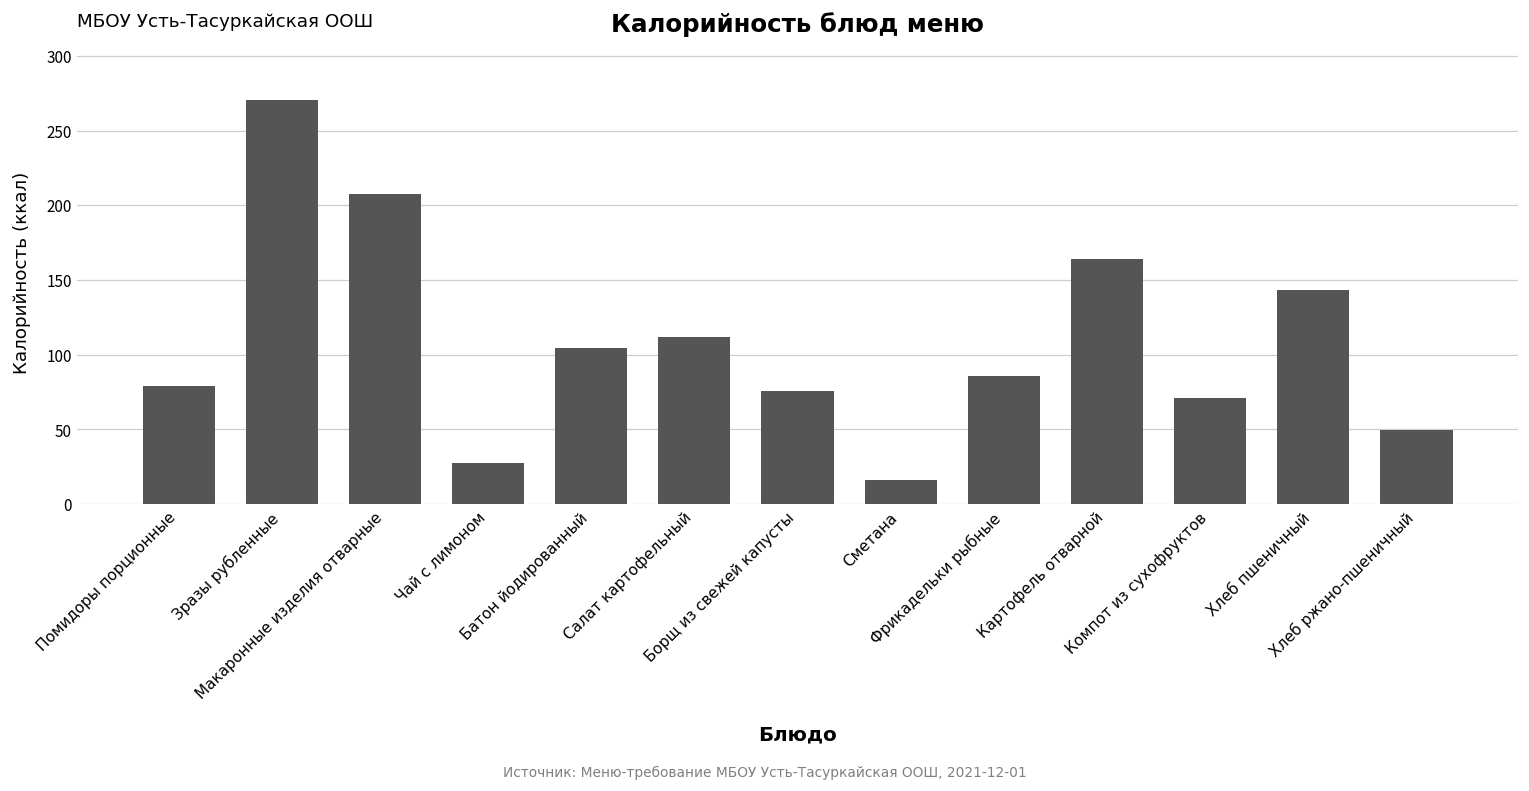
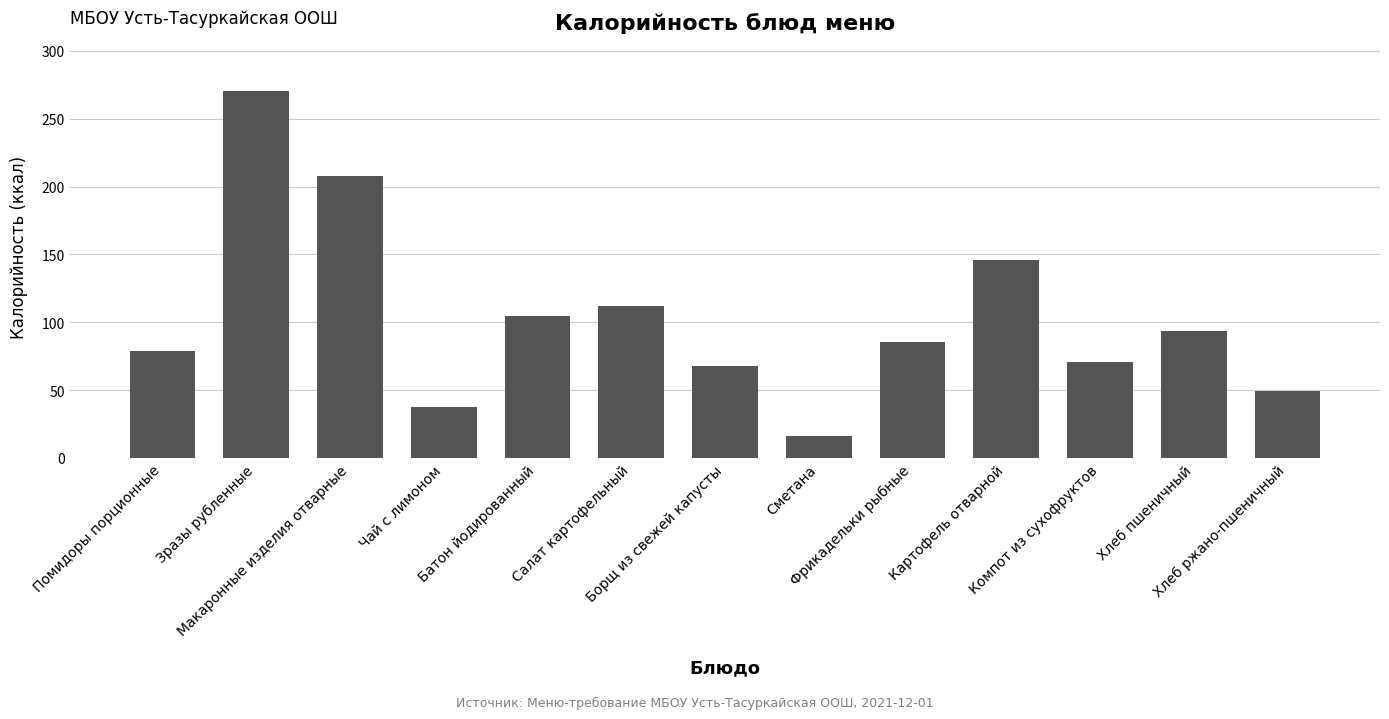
Чай с лимоном: 28 -> 38
Борщ из свежей капусты: 76 -> 68
Картофель отварной: 164 -> 146
Хлеб пшеничный: 143 -> 94
